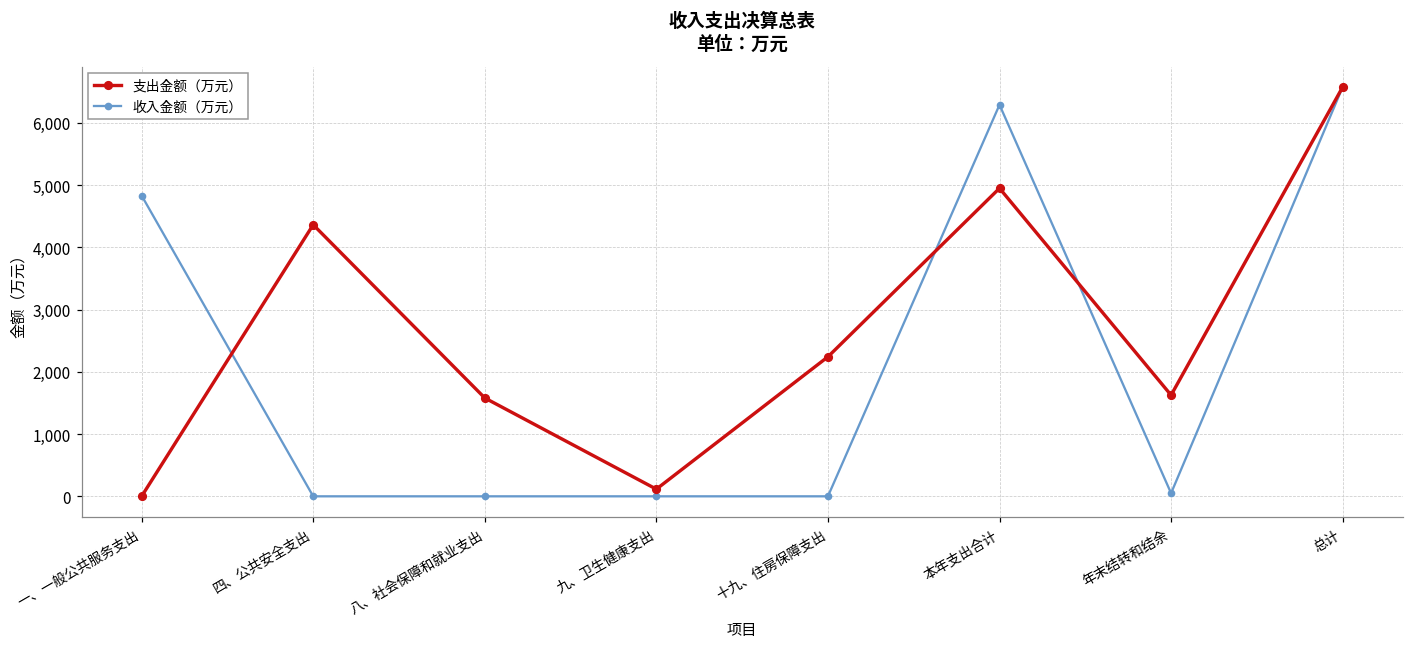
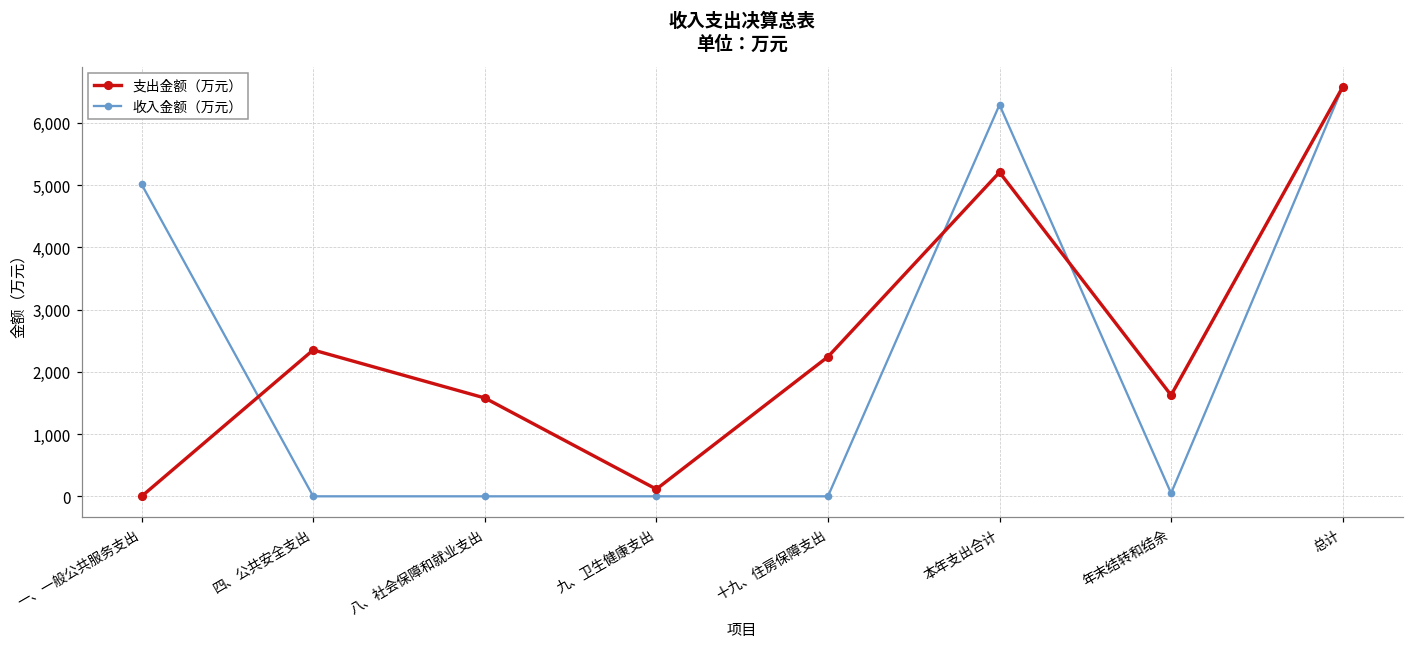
收入金额（万元）, 一、一般公共服务支出: 4,800 -> 5,000
支出金额（万元）, 四、公共安全支出: 4,400 -> 2,400
支出金额（万元）, 本年支出合计: 5,000 -> 5,200
